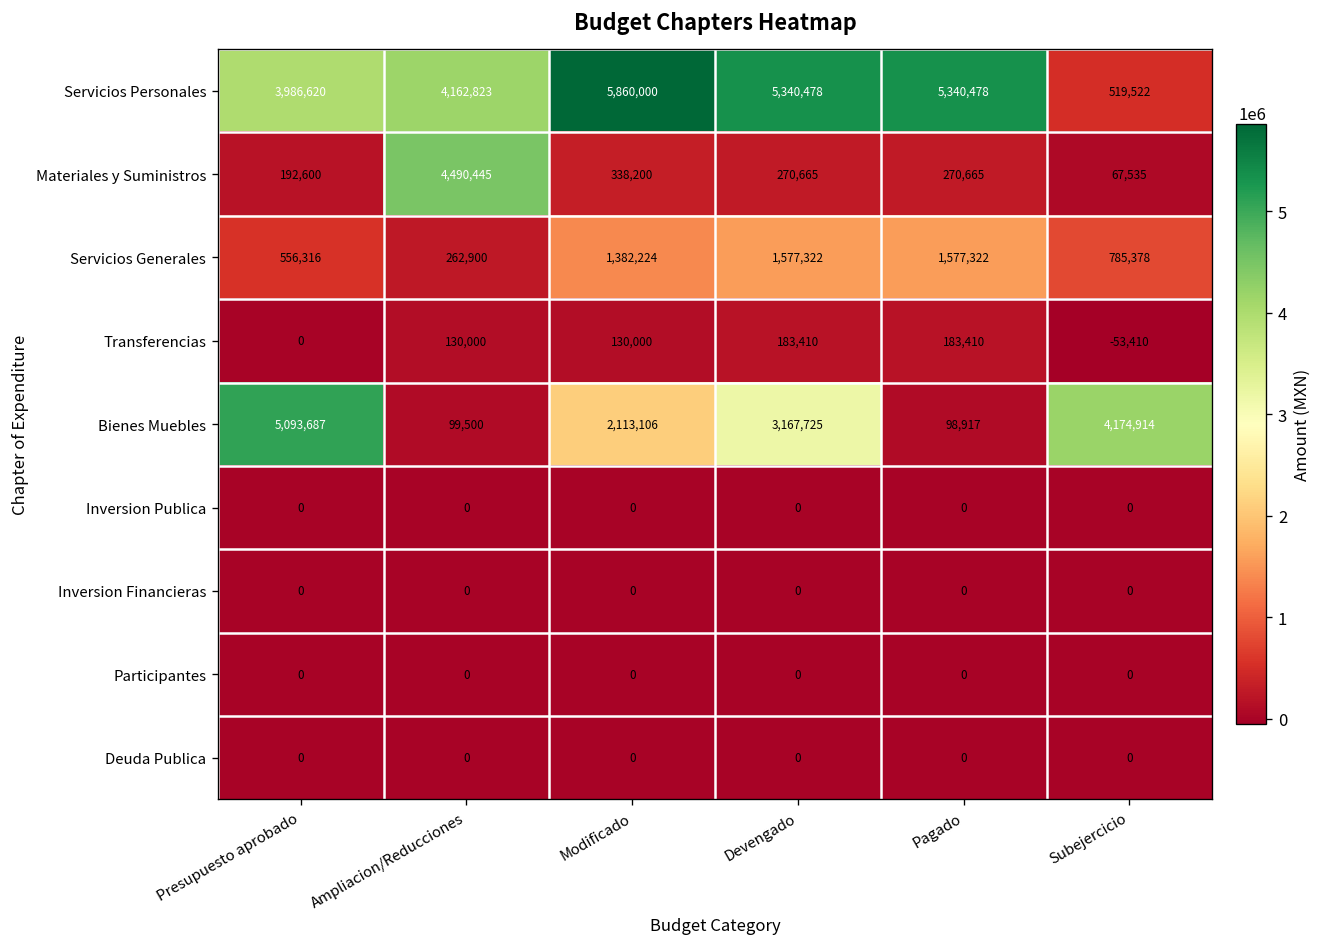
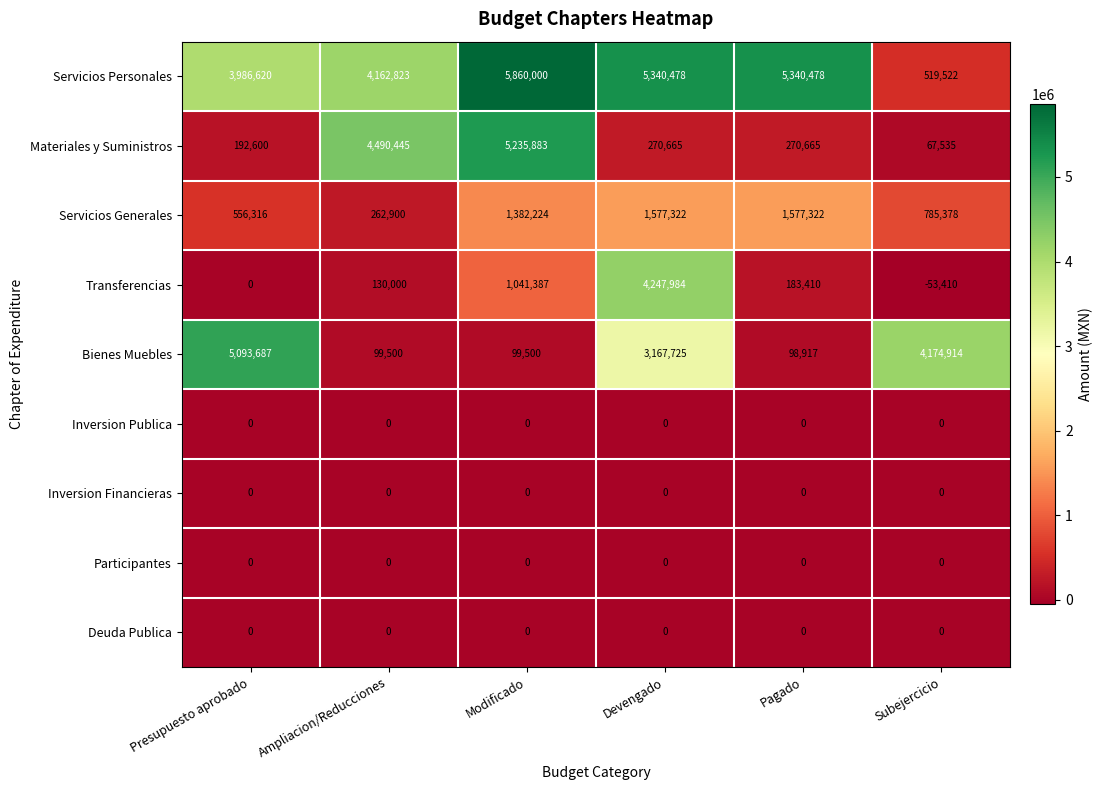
Materiales y Suministros, Modificado: 338,200 -> 5,235,883
Transferencias, Modificado: 130,000 -> 1,041,387
Transferencias, Devengado: 183,410 -> 4,247,984
Bienes Muebles, Modificado: 2,113,106 -> 99,500
